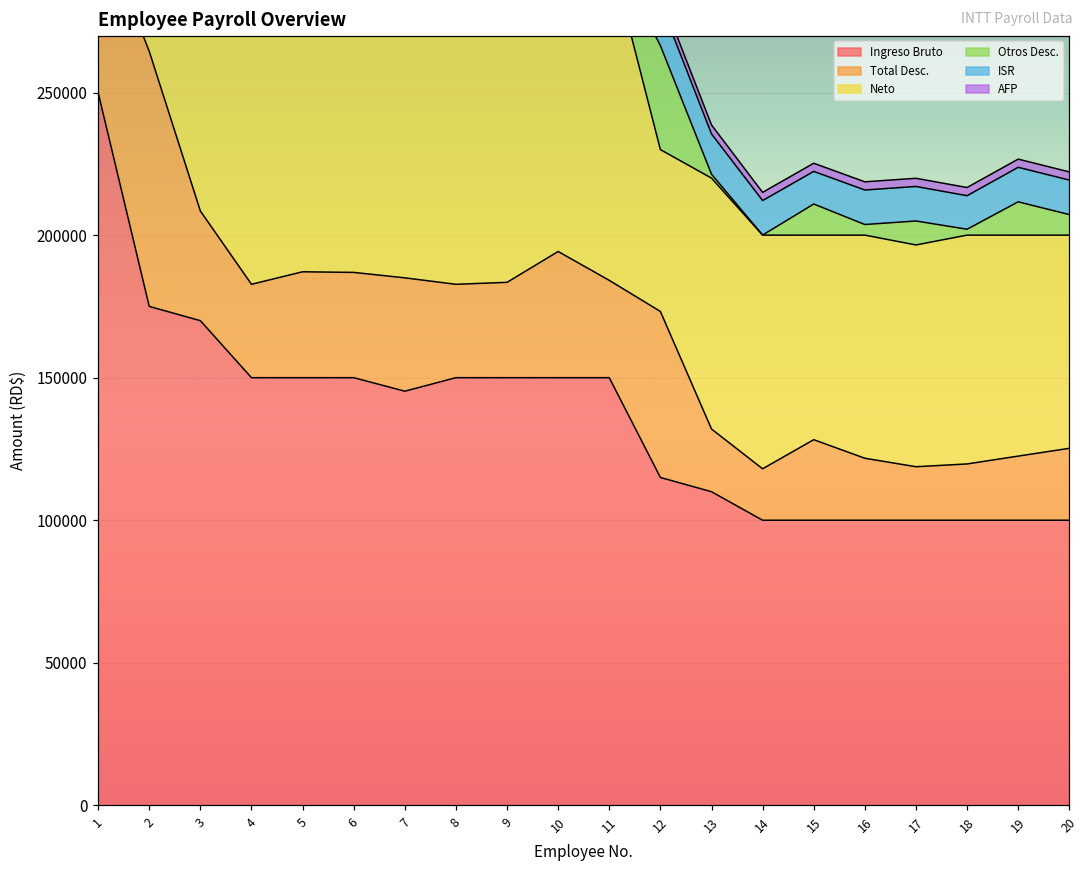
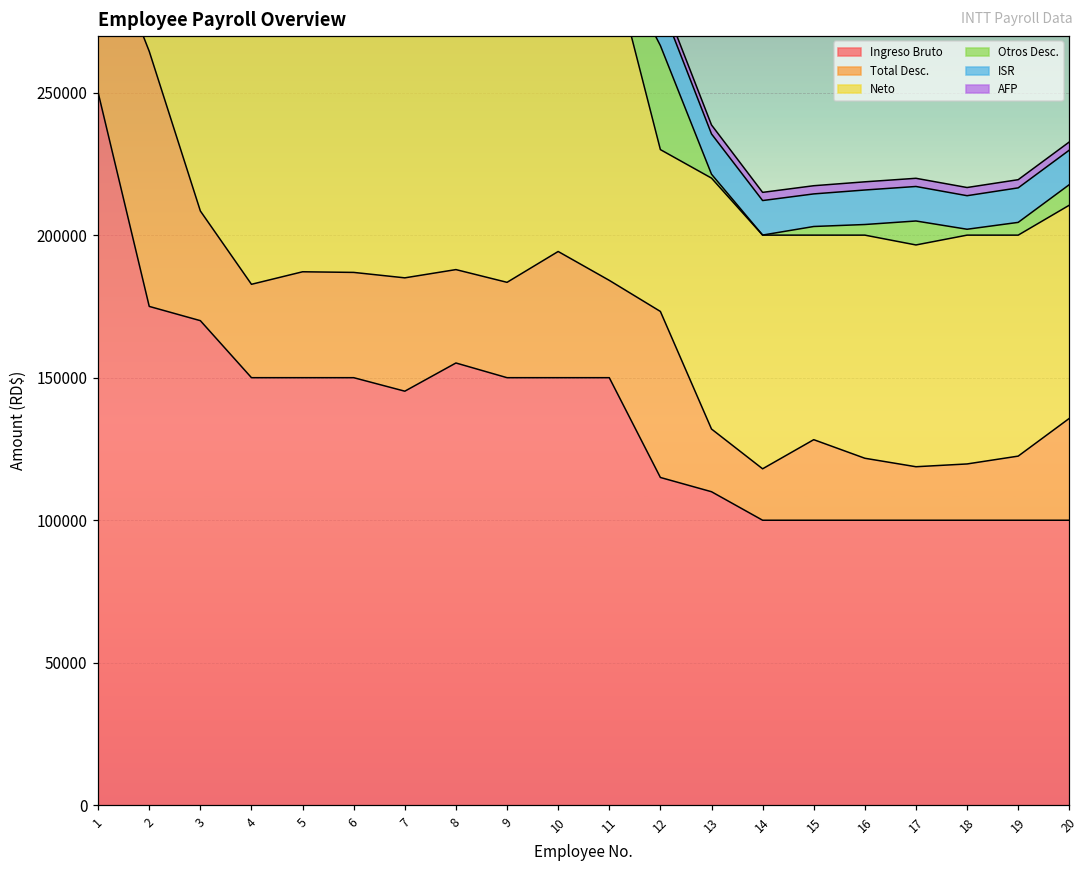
Ingreso Bruto, 8: 150000 -> 155000
Otros Desc., 15: 11000 -> 3000
Otros Desc., 19: 12000 -> 4000
Total Desc., 20: 25000 -> 36000
